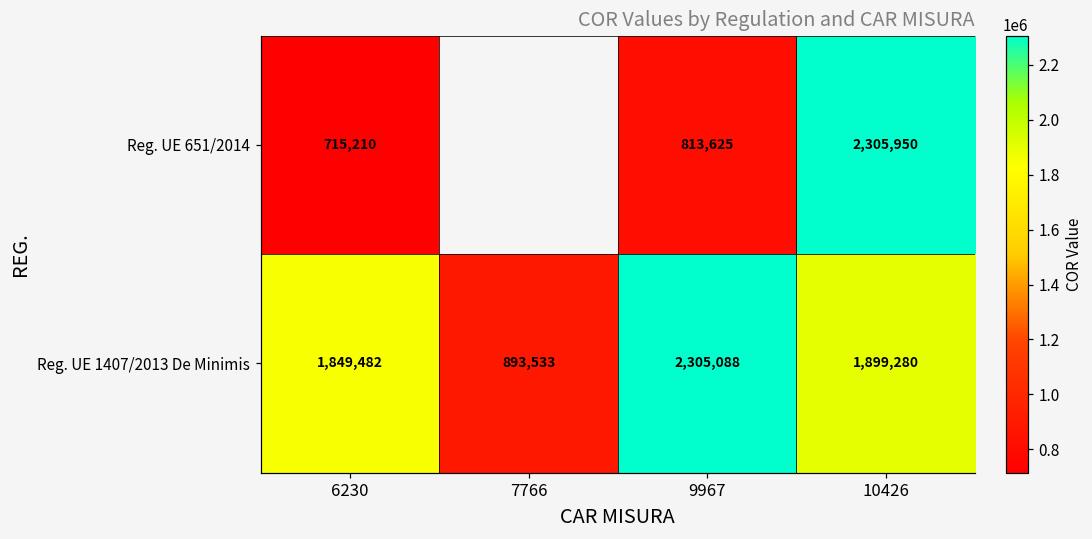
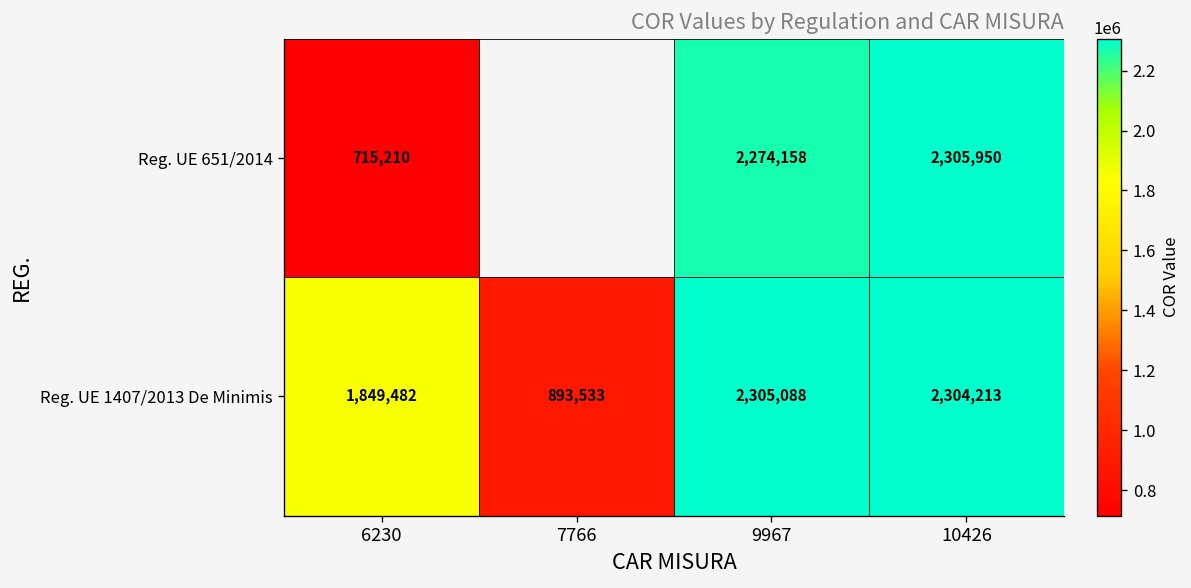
Reg. UE 651/2014, 9967: 813,625 -> 2,274,158
Reg. UE 1407/2013 De Minimis, 10426: 1,899,280 -> 2,304,213
